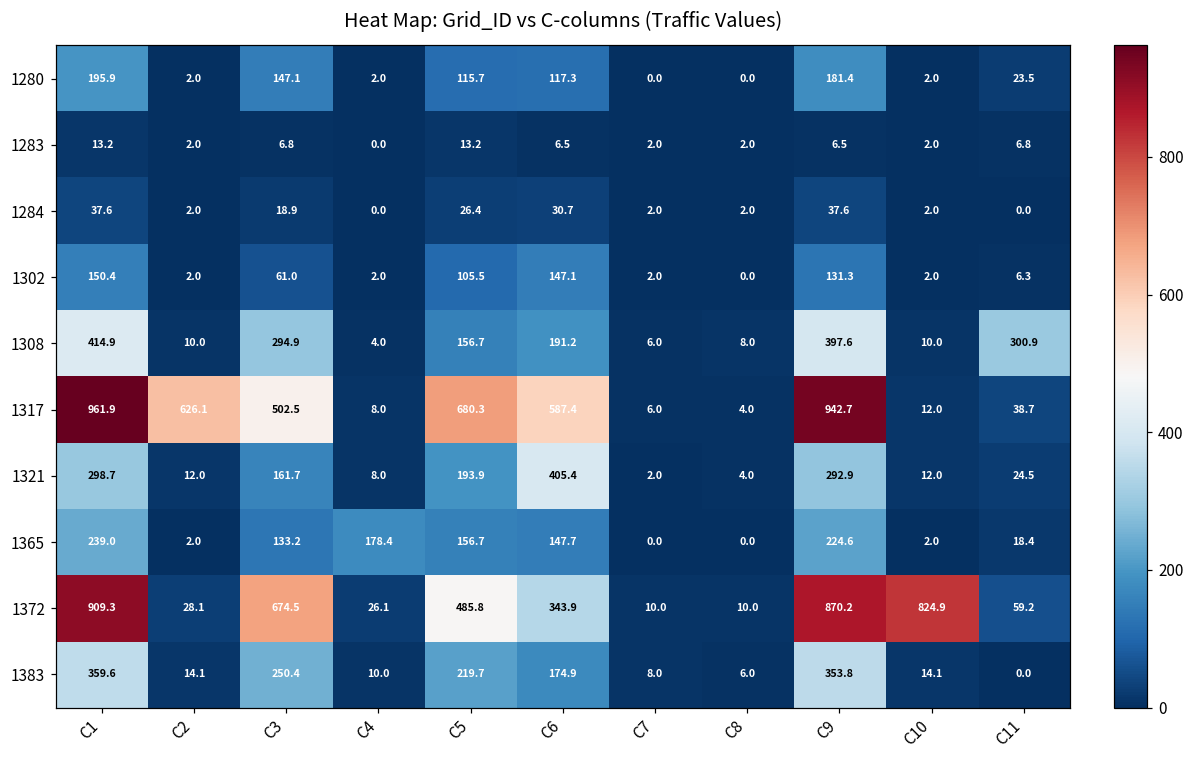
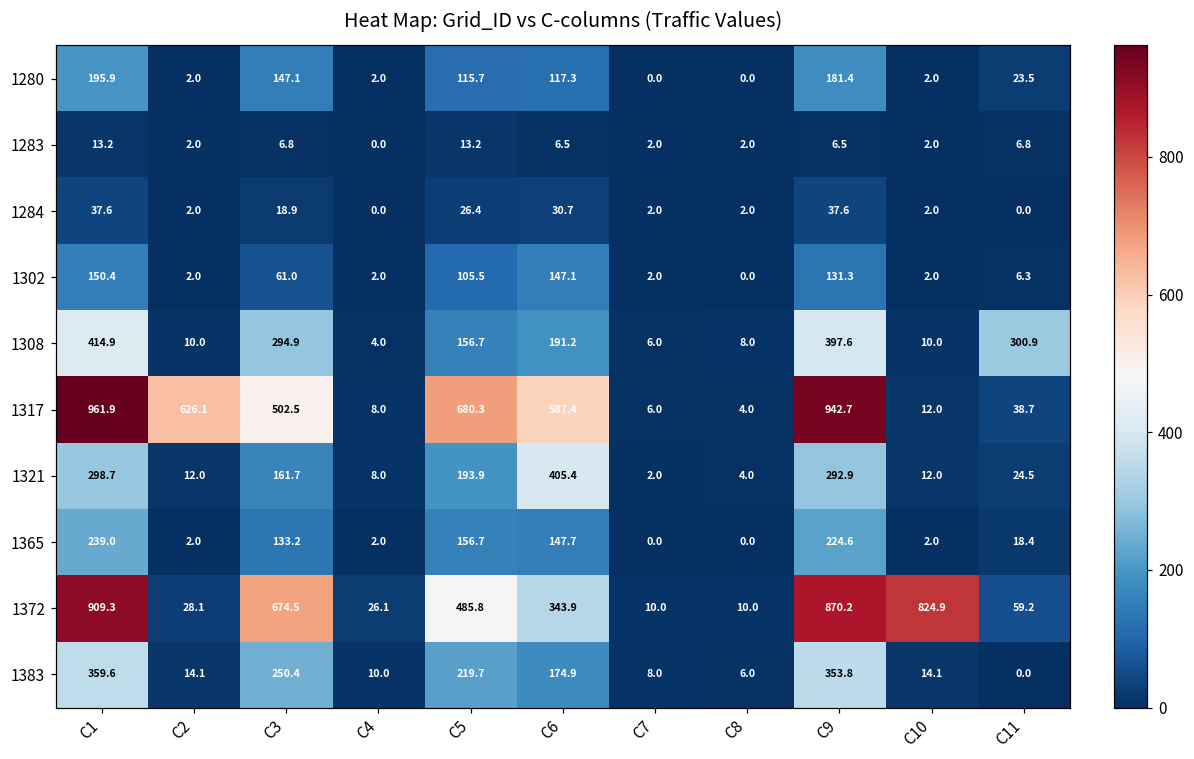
1365, C4: 178.4 -> 2.0
